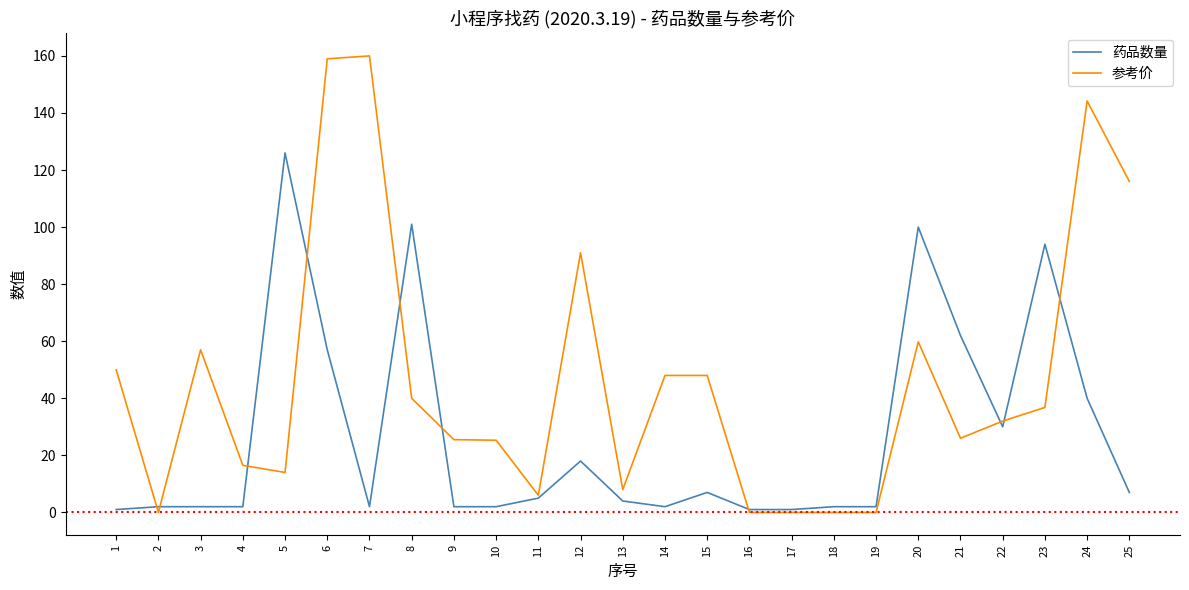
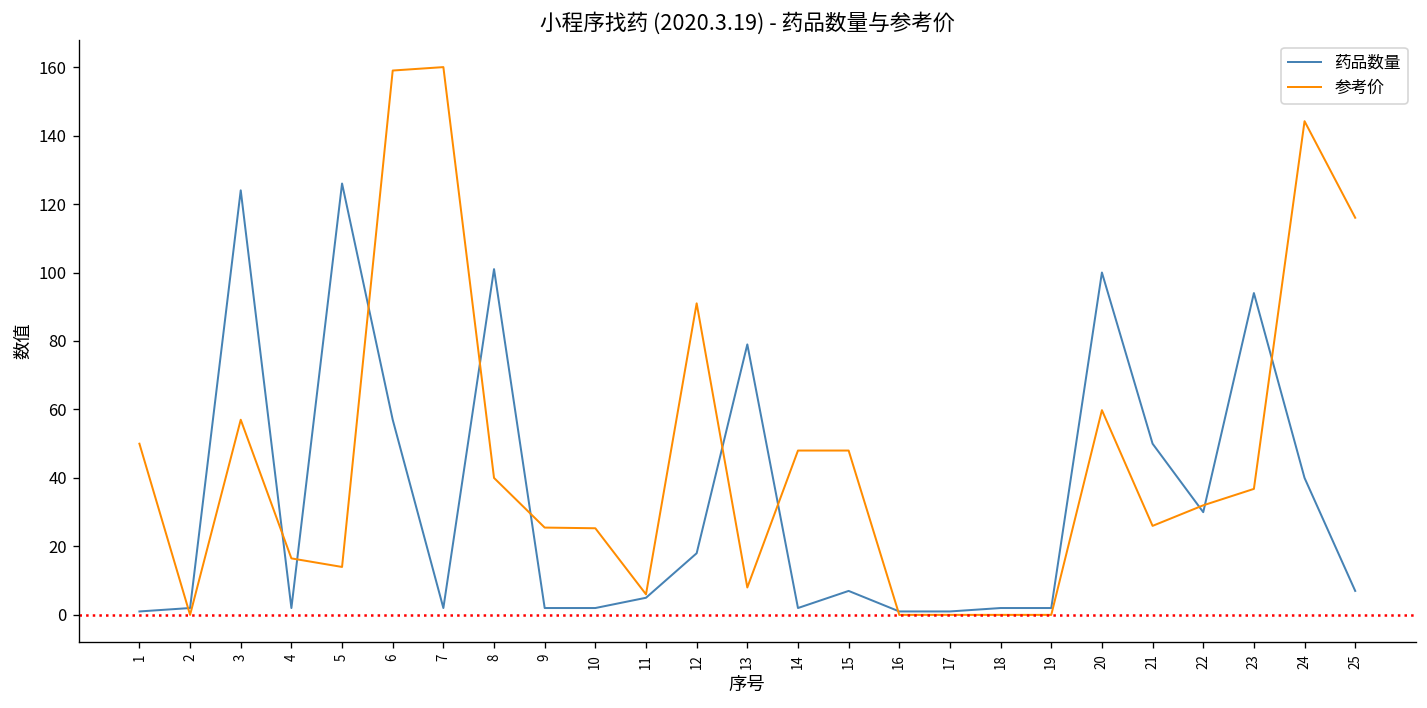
药品数量, 3: 2 -> 124
药品数量, 13: 4 -> 79
药品数量, 21: 62 -> 50
